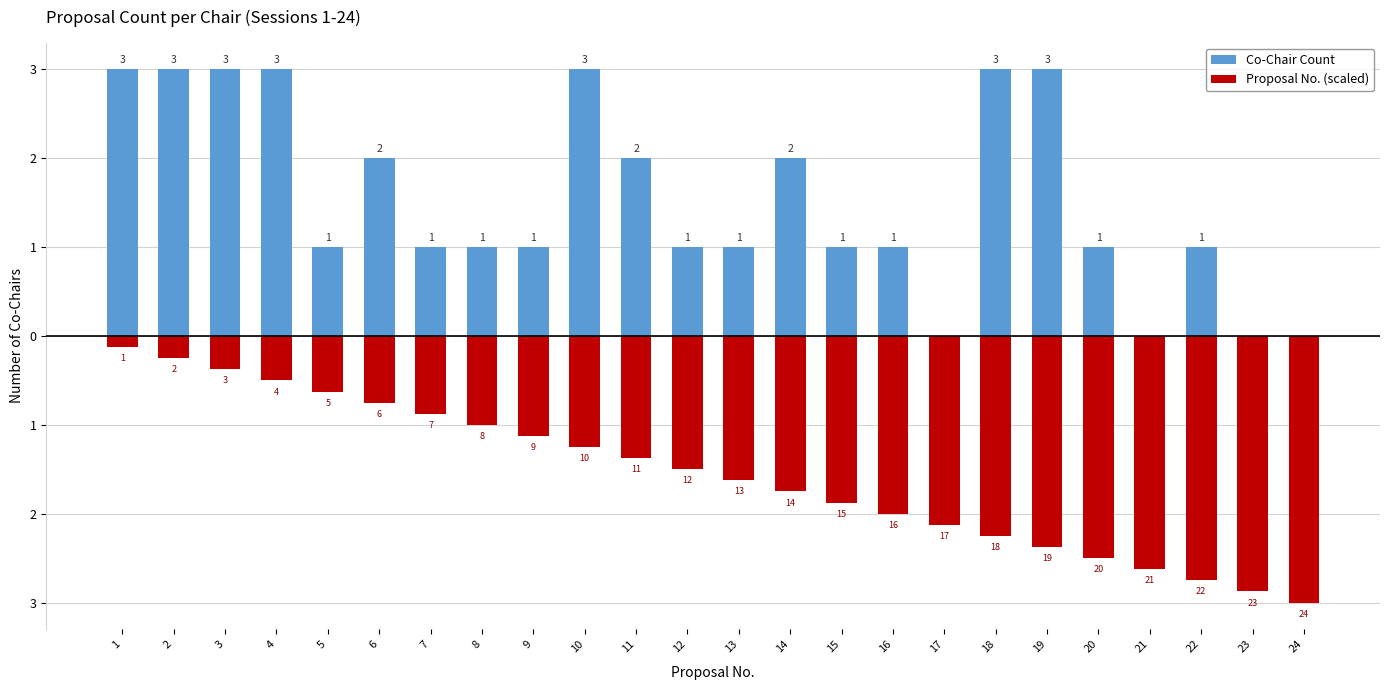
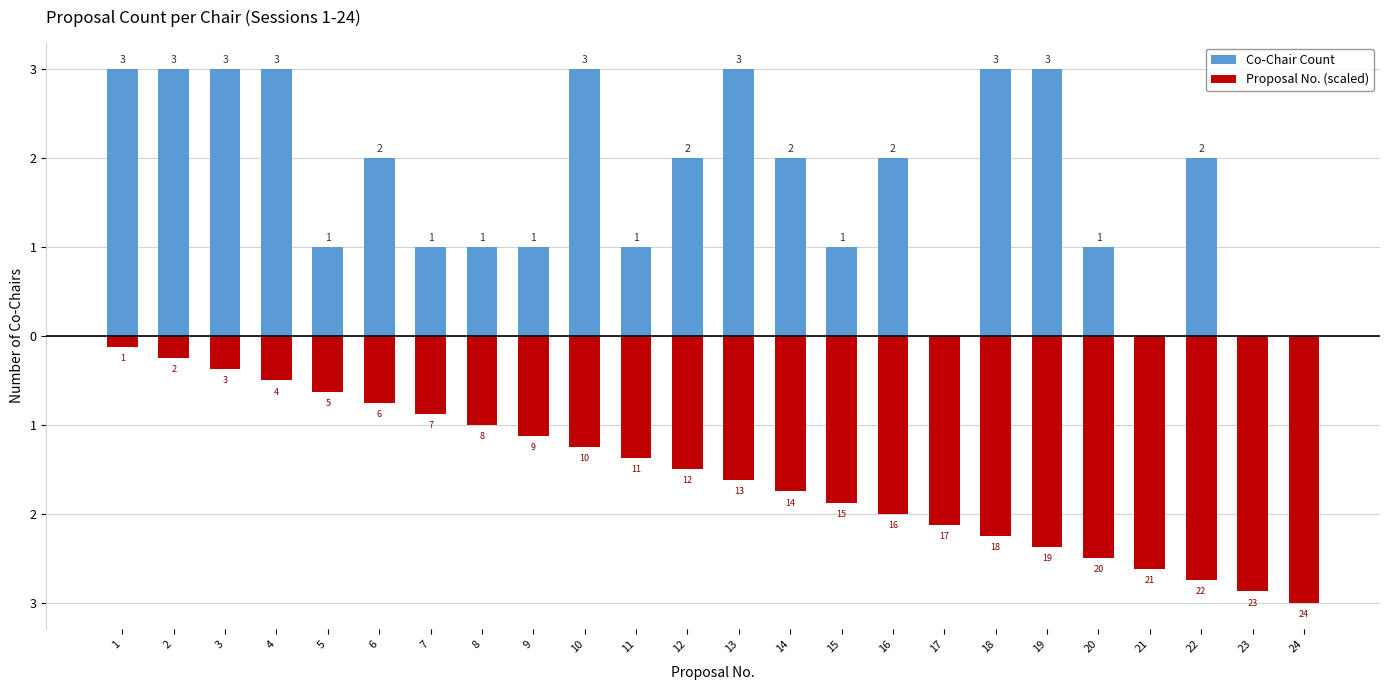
Co-Chair Count, 11: 2 -> 1
Co-Chair Count, 12: 1 -> 2
Co-Chair Count, 13: 1 -> 3
Co-Chair Count, 16: 1 -> 2
Co-Chair Count, 22: 1 -> 2
